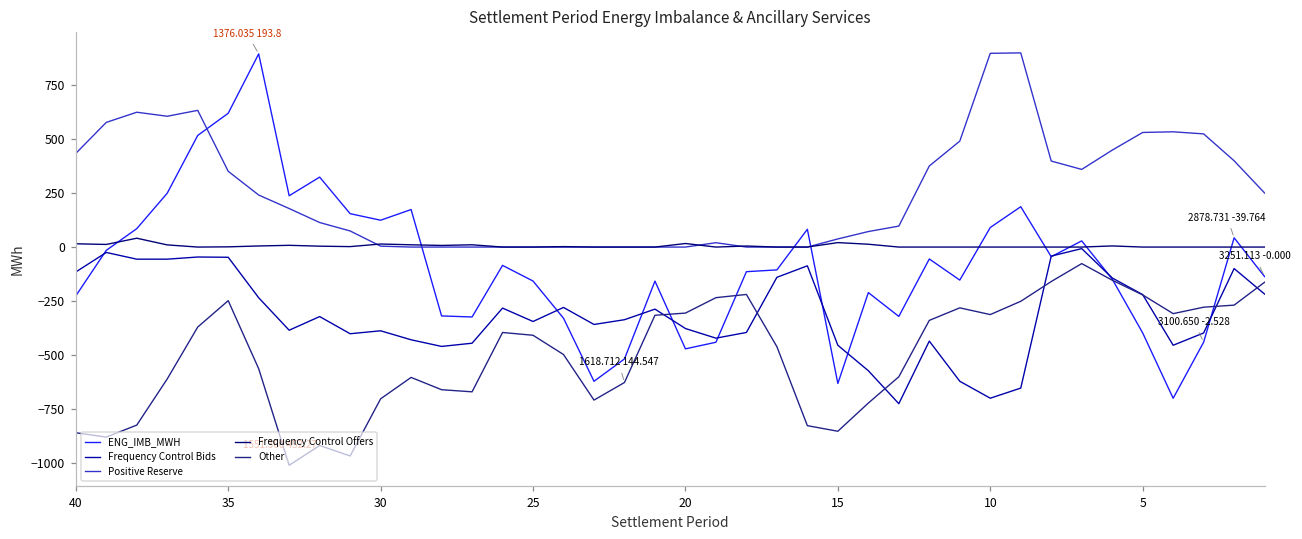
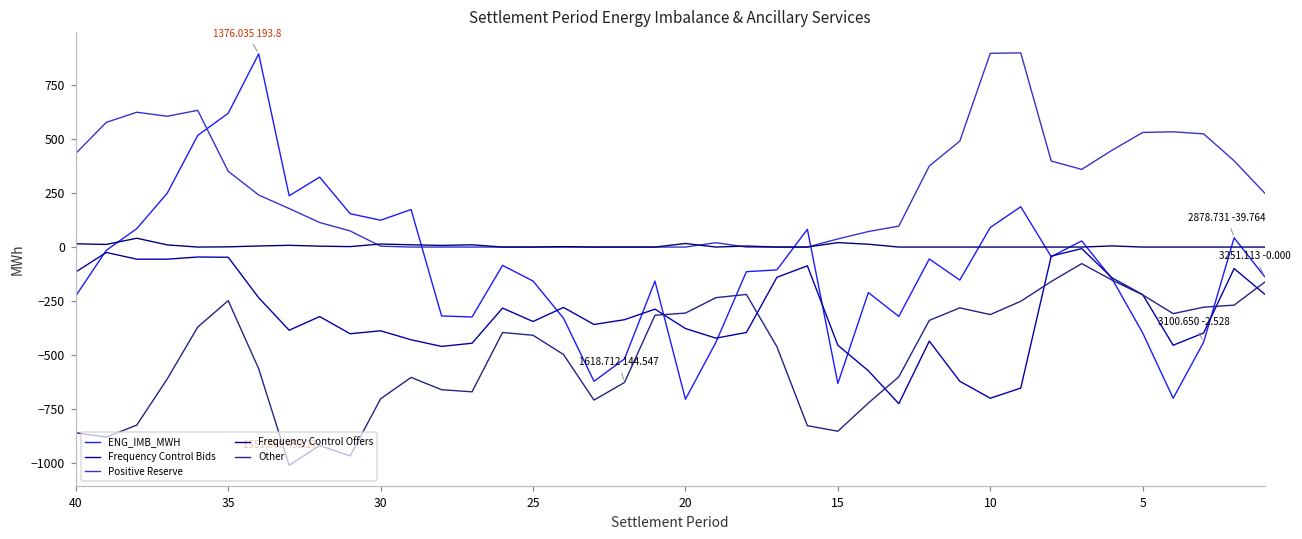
ENG_IMB_MWH, 20: -470 -> -700
